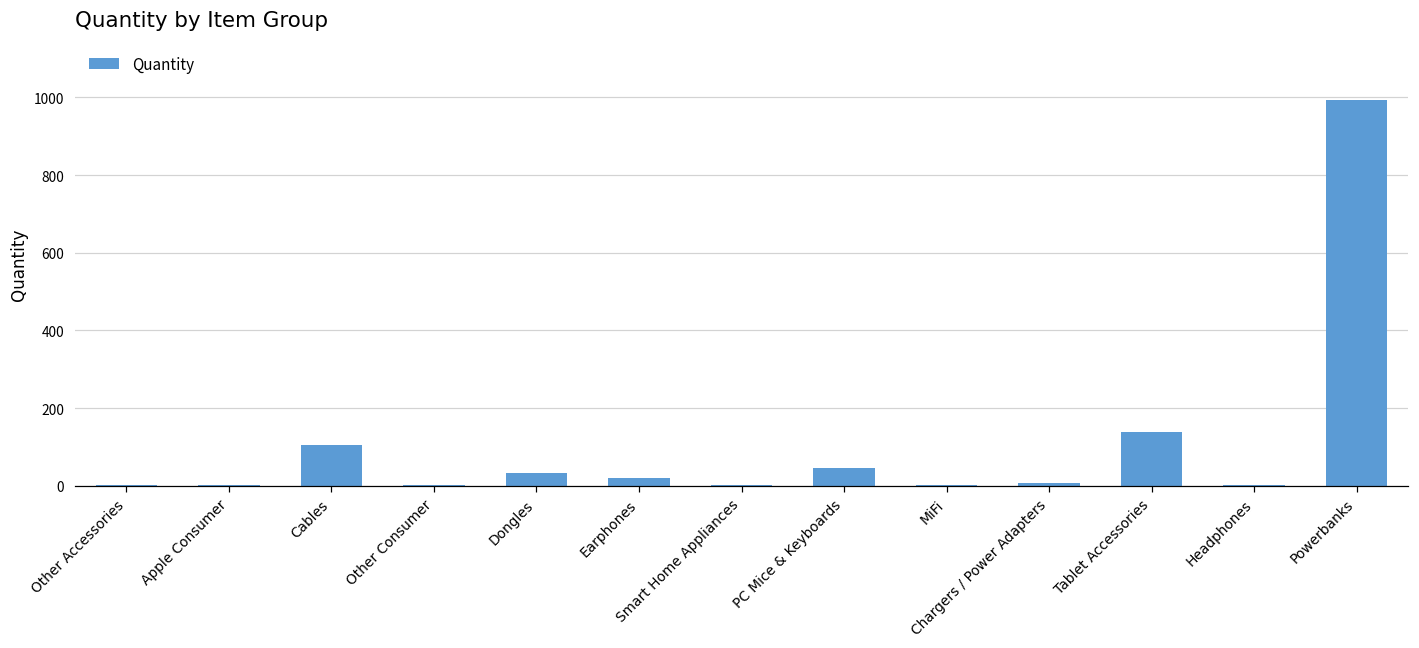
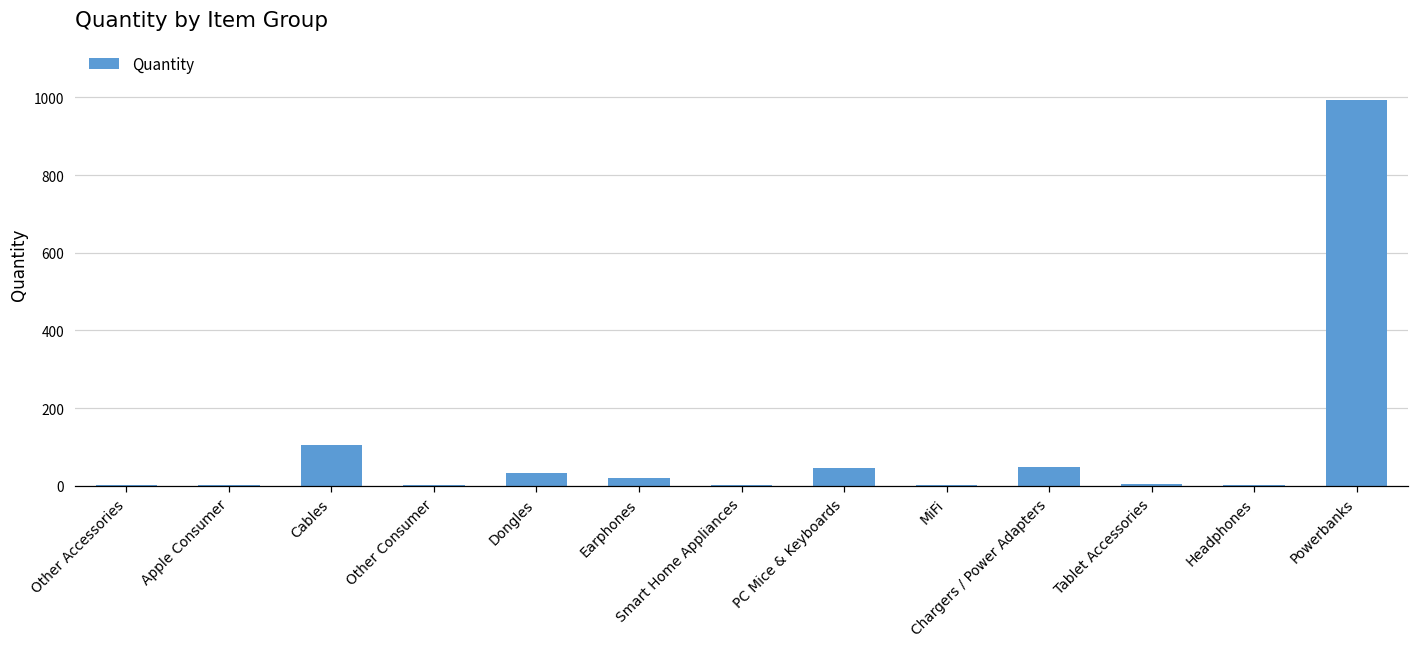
Chargers / Power Adapters: 10 -> 50
Tablet Accessories: 140 -> 0
